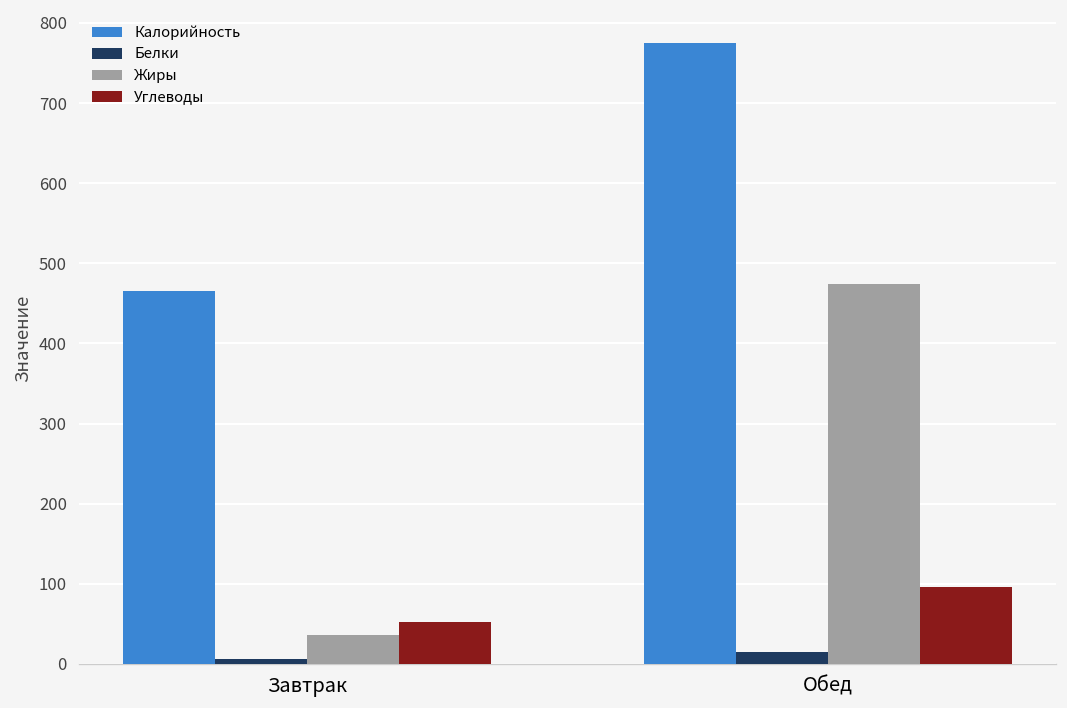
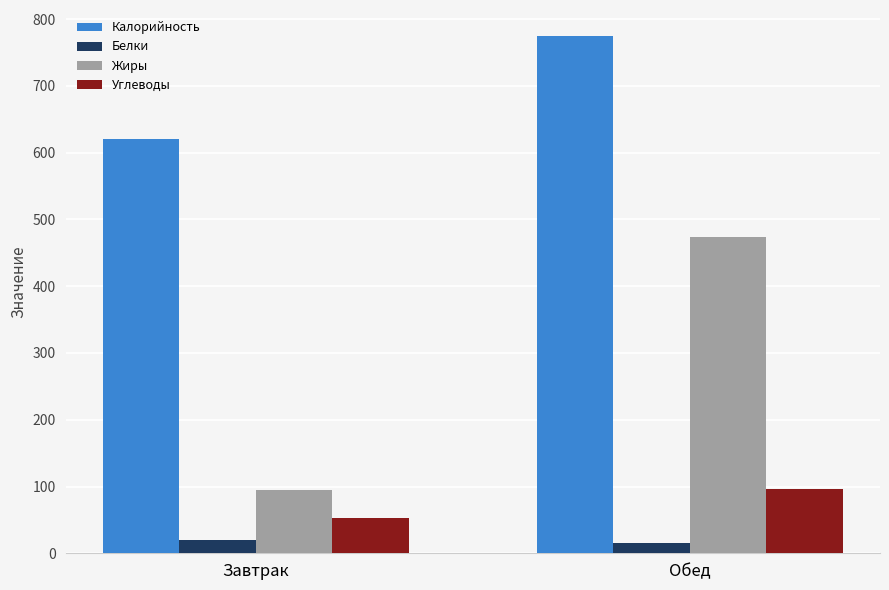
Калорийность, Завтрак: 460 -> 620
Белки, Завтрак: 10 -> 20
Жиры, Завтрак: 40 -> 90
